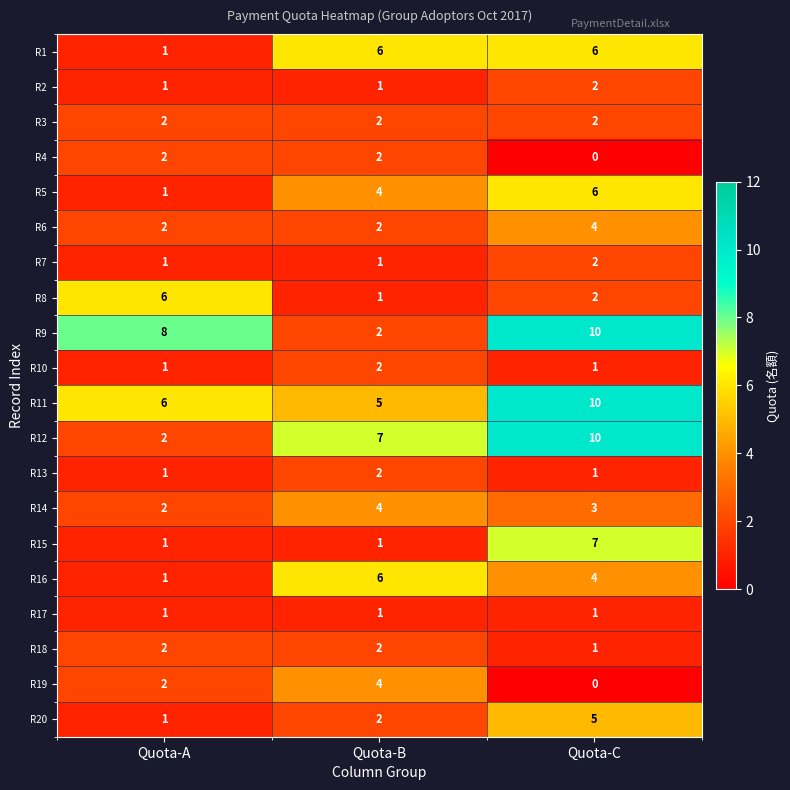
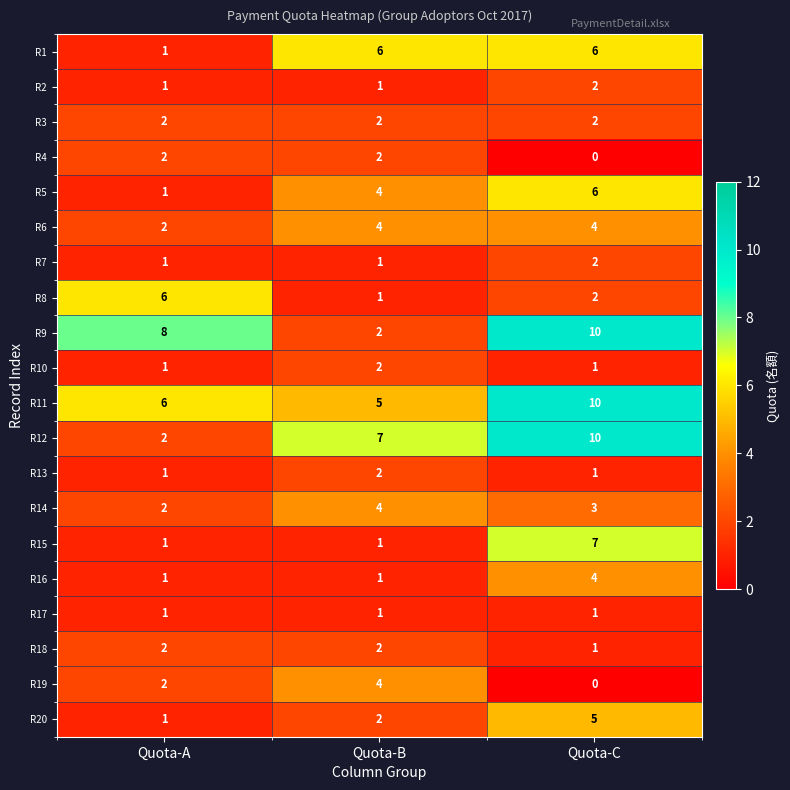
R6, Quota-B: 2 -> 4
R16, Quota-B: 6 -> 1
